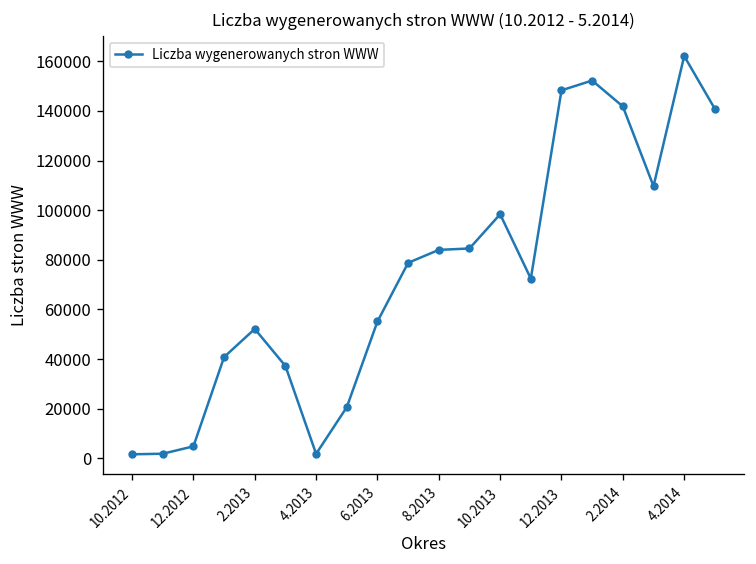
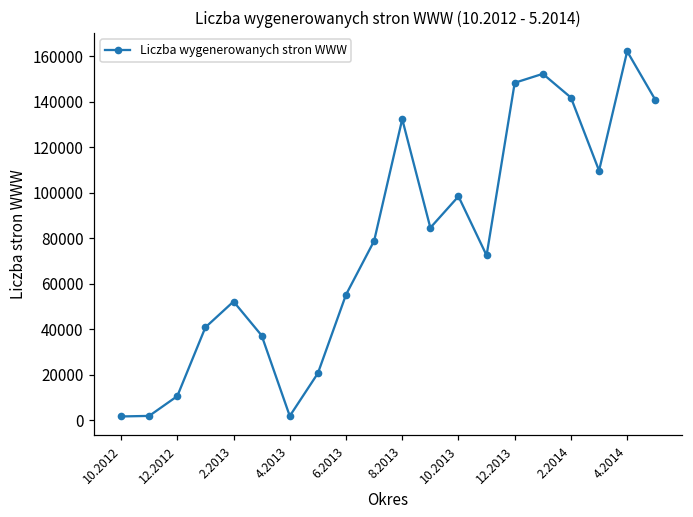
12.2012: 5000 -> 11000
8.2013: 84000 -> 132000
